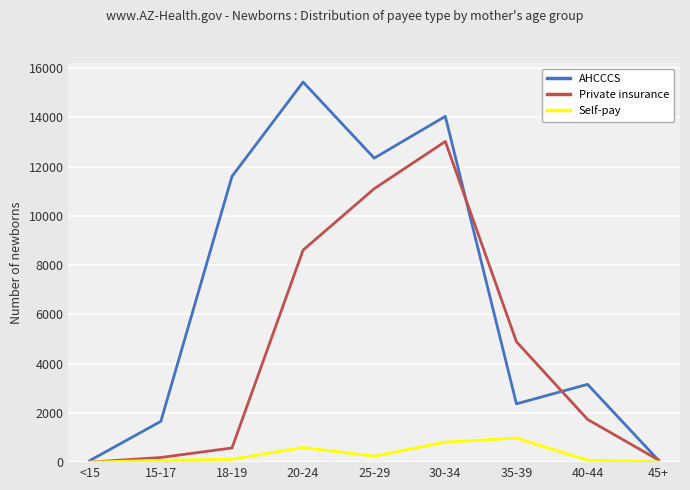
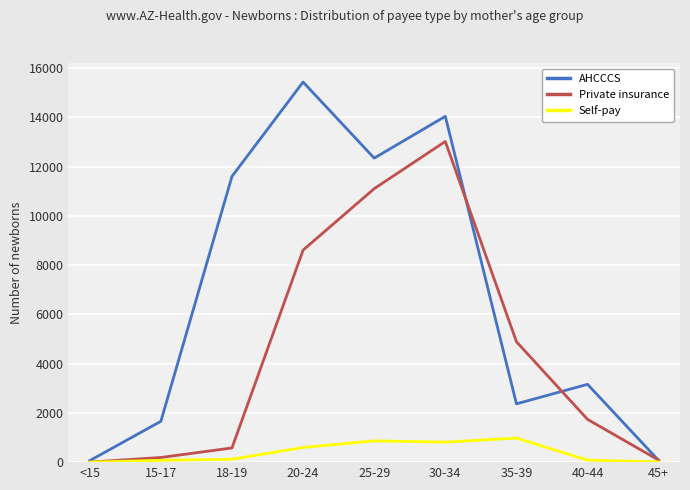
Self-pay, 25-29: 200 -> 900
